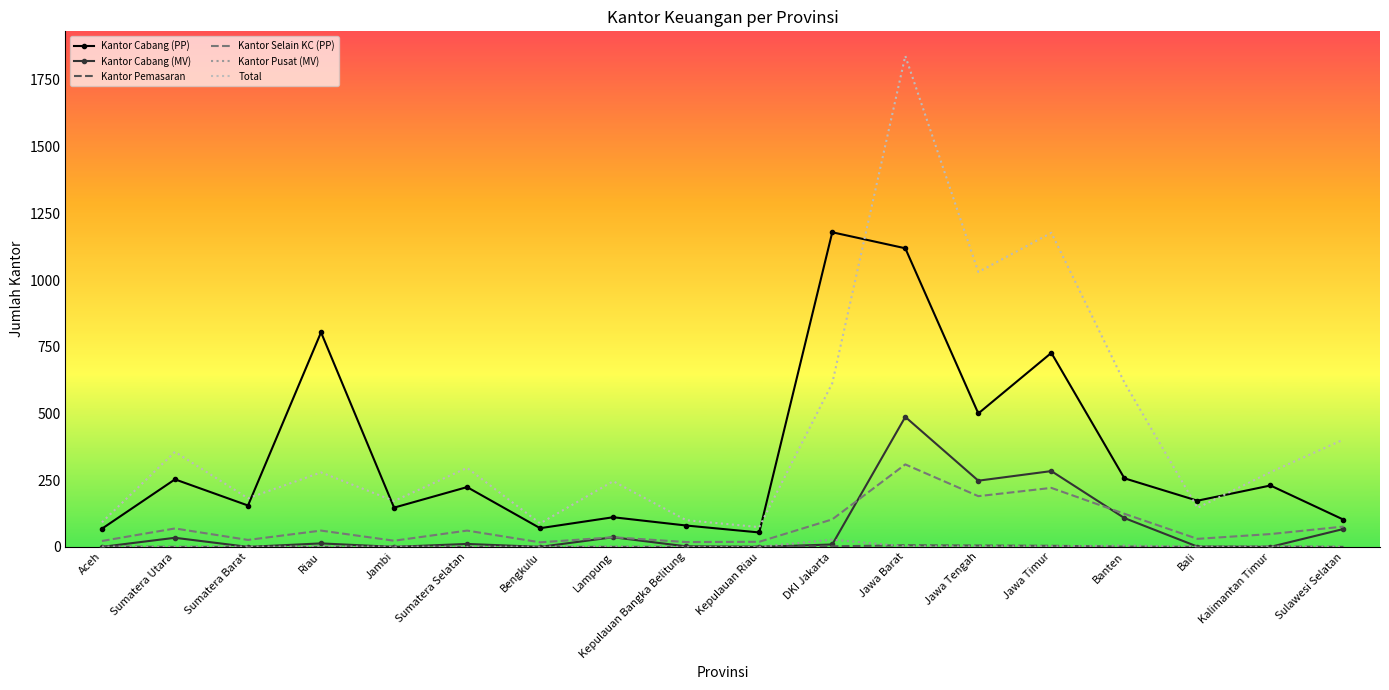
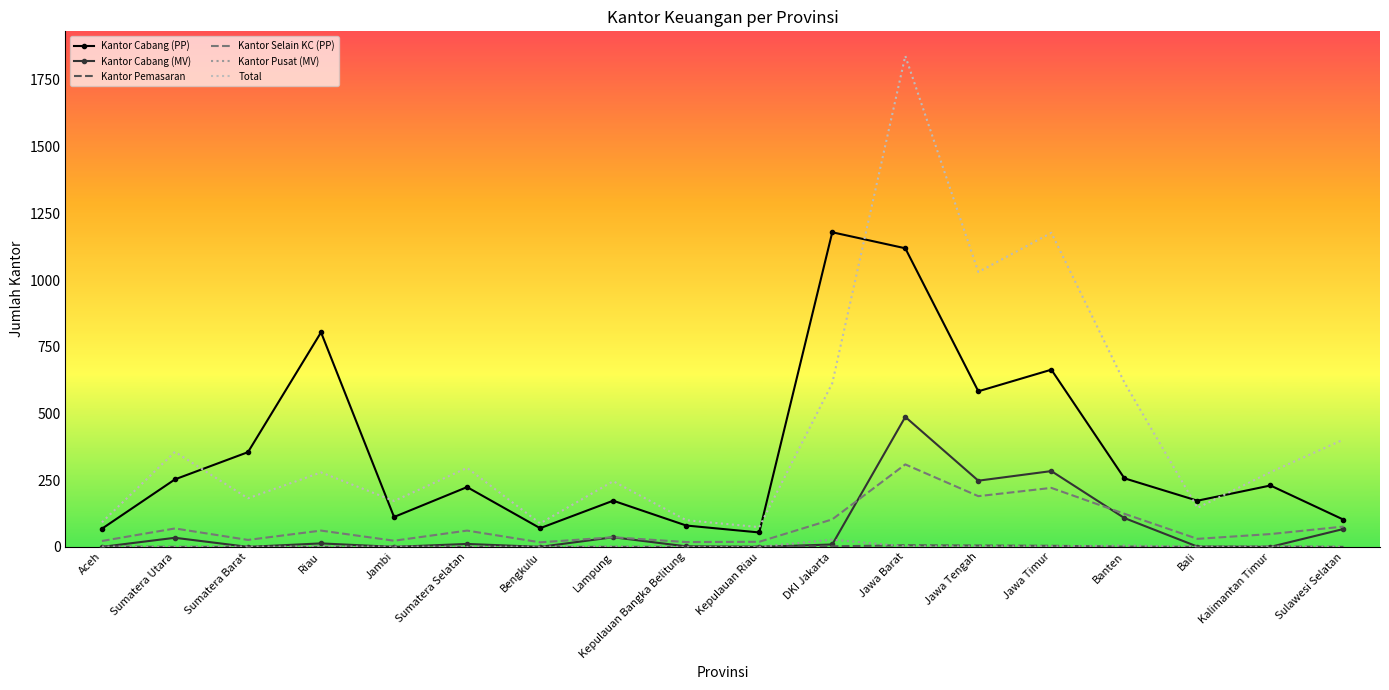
Kantor Cabang (PP), Sumatera Barat: 160 -> 360
Kantor Cabang (PP), Jambi: 150 -> 110
Kantor Cabang (PP), Lampung: 110 -> 170
Kantor Cabang (PP), Jawa Tengah: 500 -> 580
Kantor Cabang (PP), Jawa Timur: 730 -> 660
